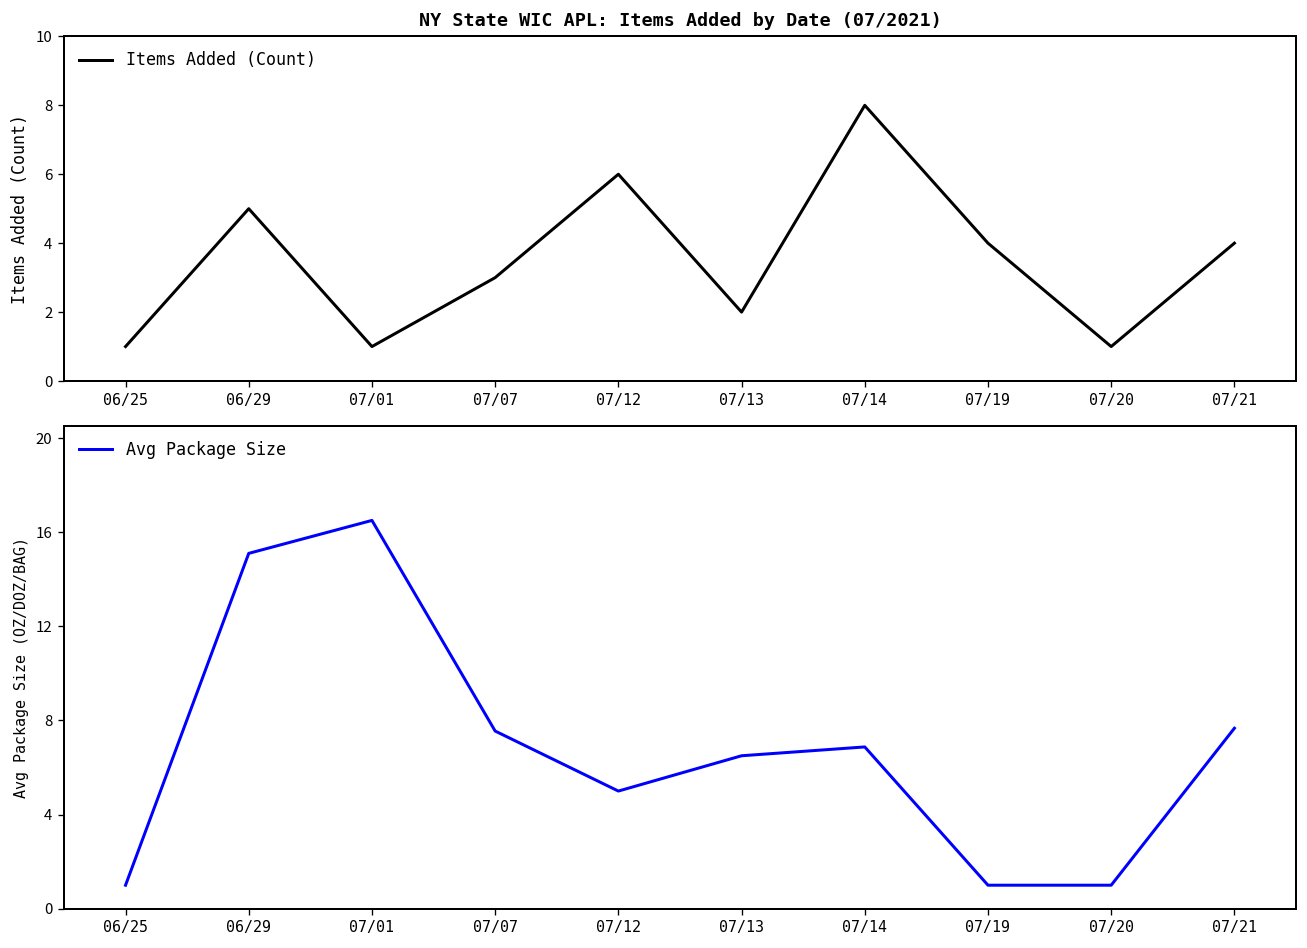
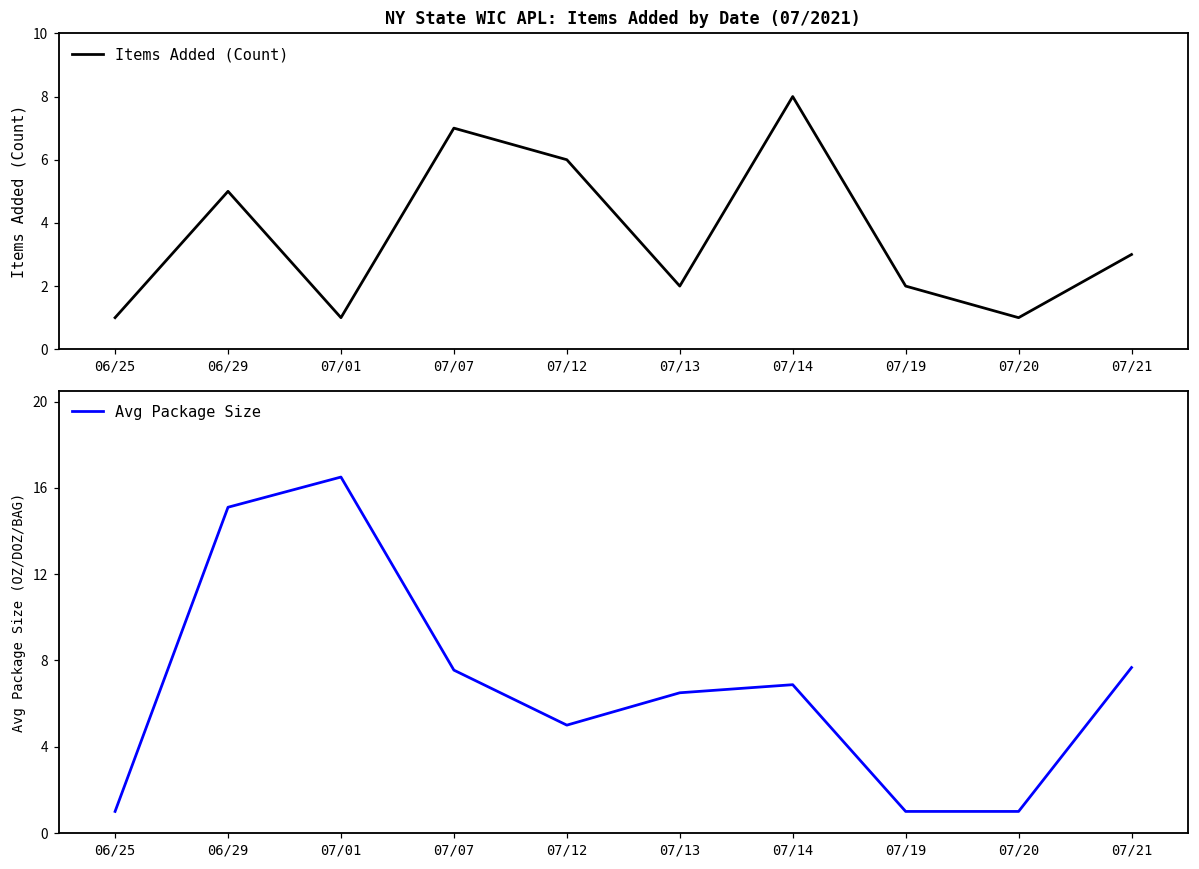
NY State WIC APL: Items Added by Date (07/2021), 07/07: 3 -> 7
NY State WIC APL: Items Added by Date (07/2021), 07/19: 4 -> 2
NY State WIC APL: Items Added by Date (07/2021), 07/21: 4 -> 3
